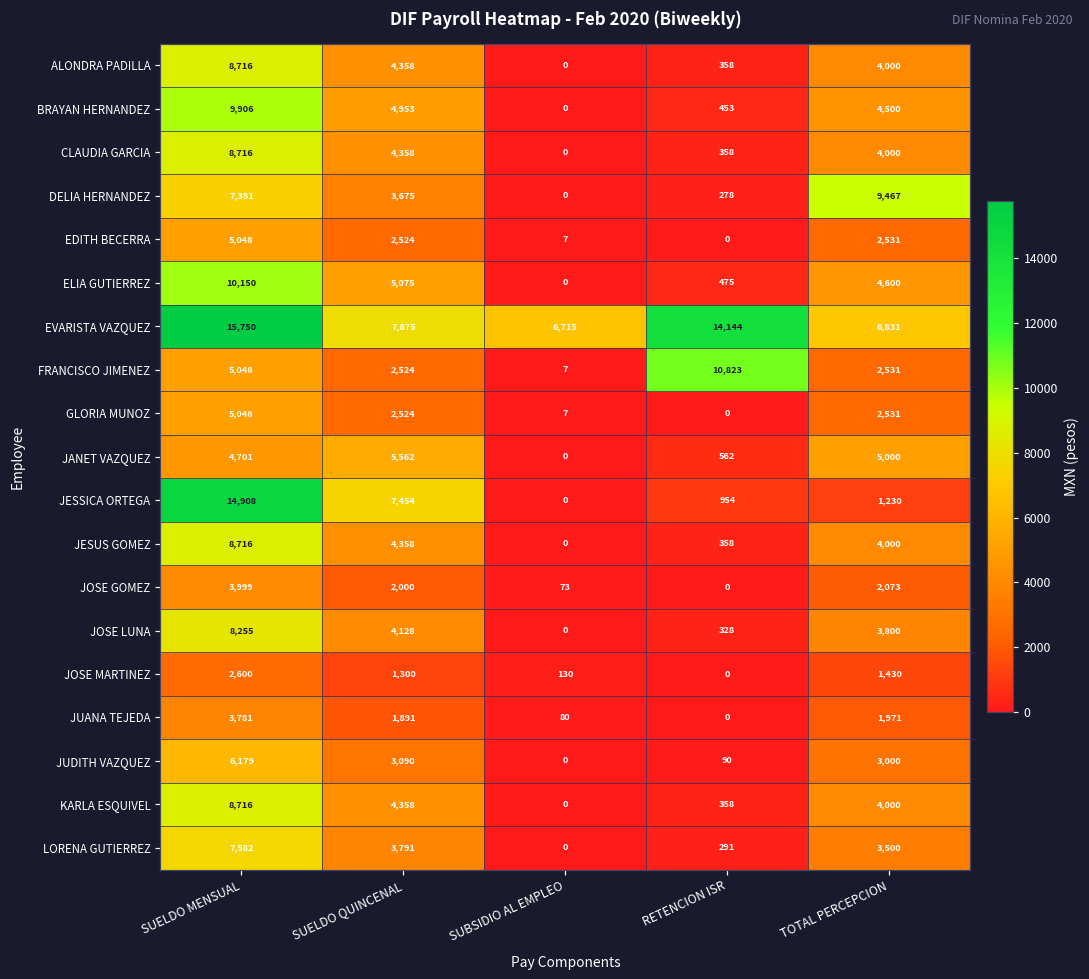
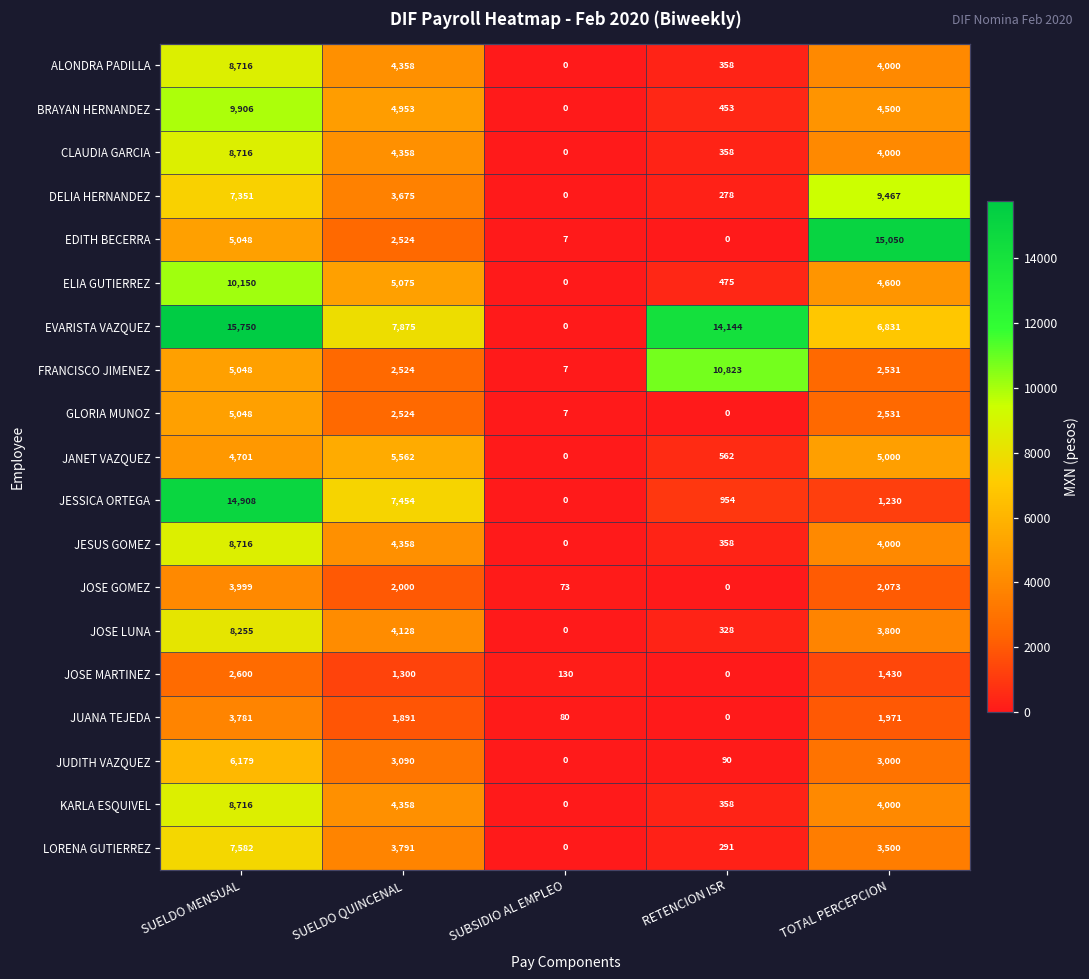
EDITH BECERRA, TOTAL PERCEPCION: 2,531 -> 15,050
EVARISTA VAZQUEZ, SUBSIDIO AL EMPLEO: 6,715 -> 0
